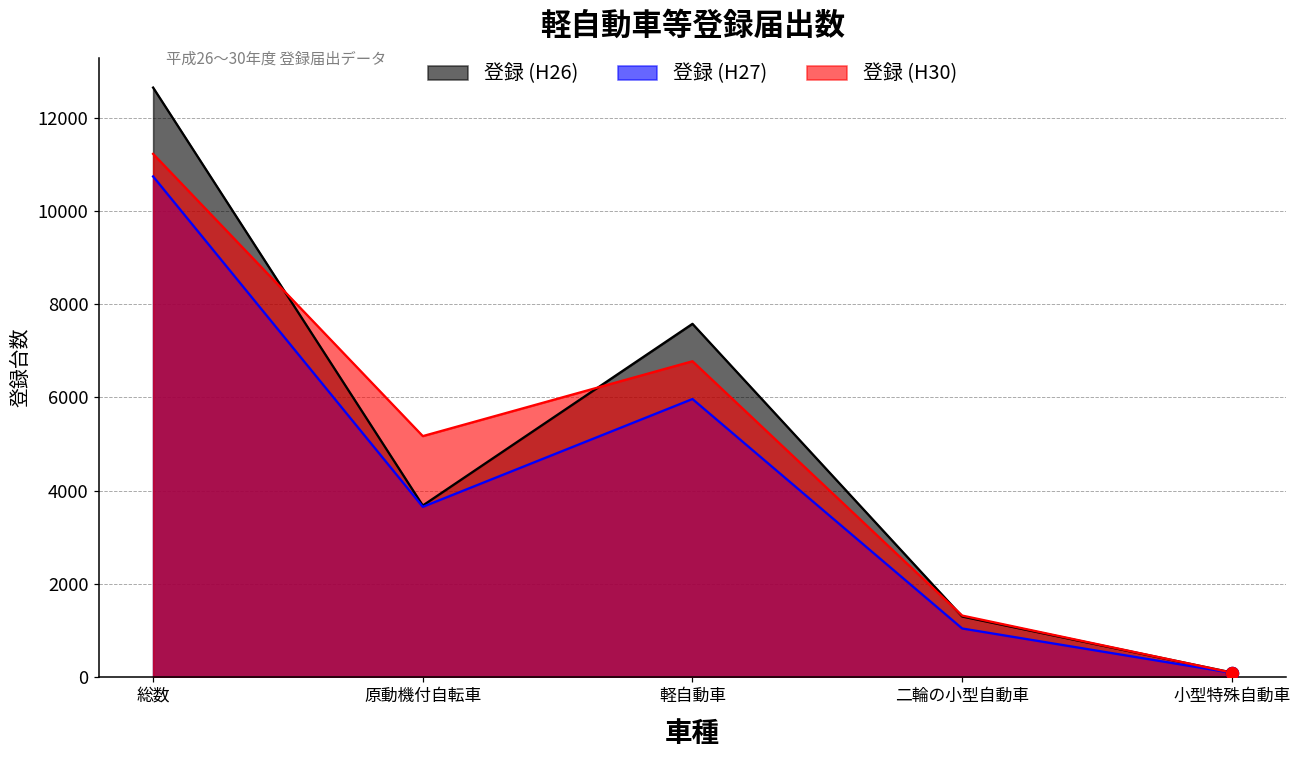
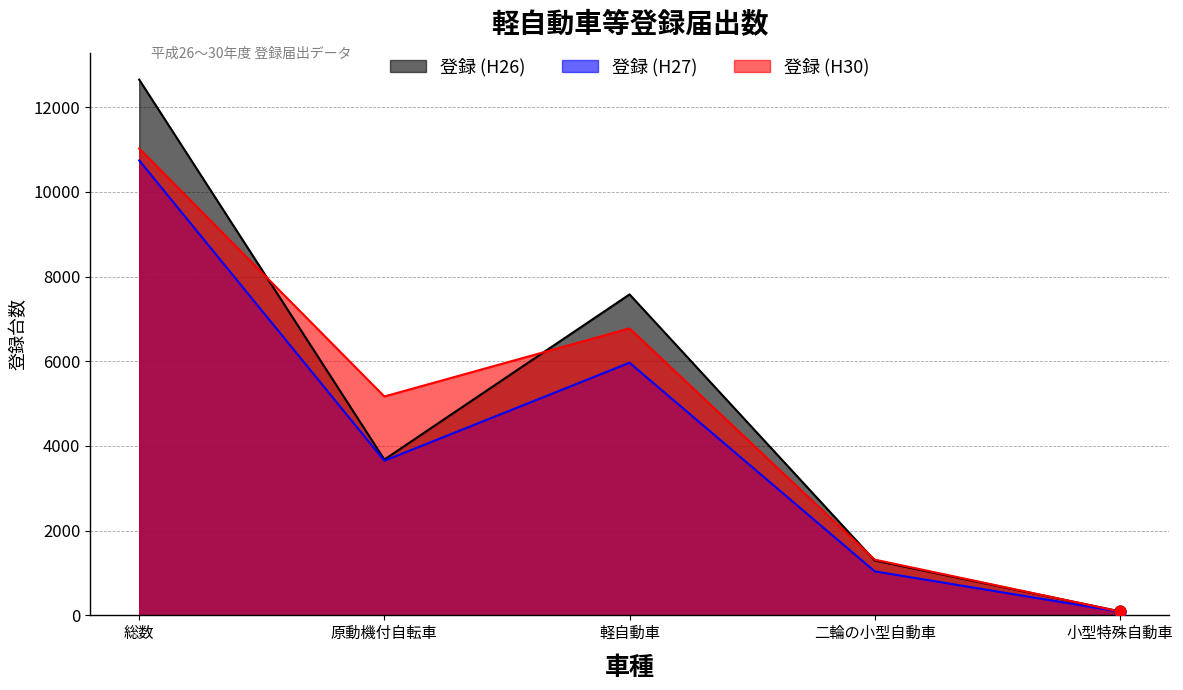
登録 (H30), 総数: 11200 -> 11000
